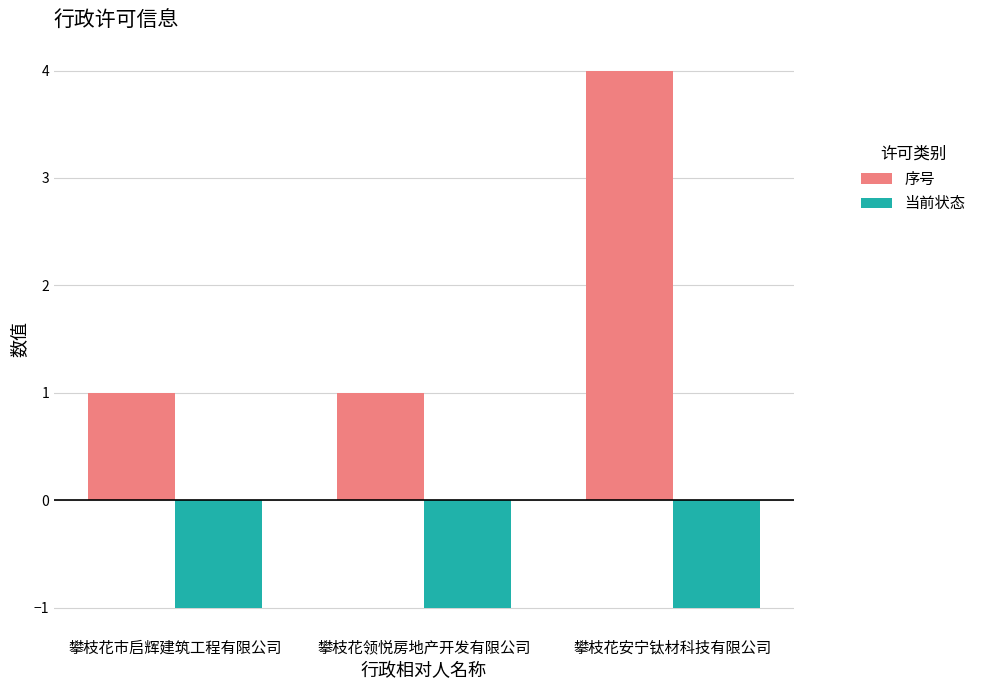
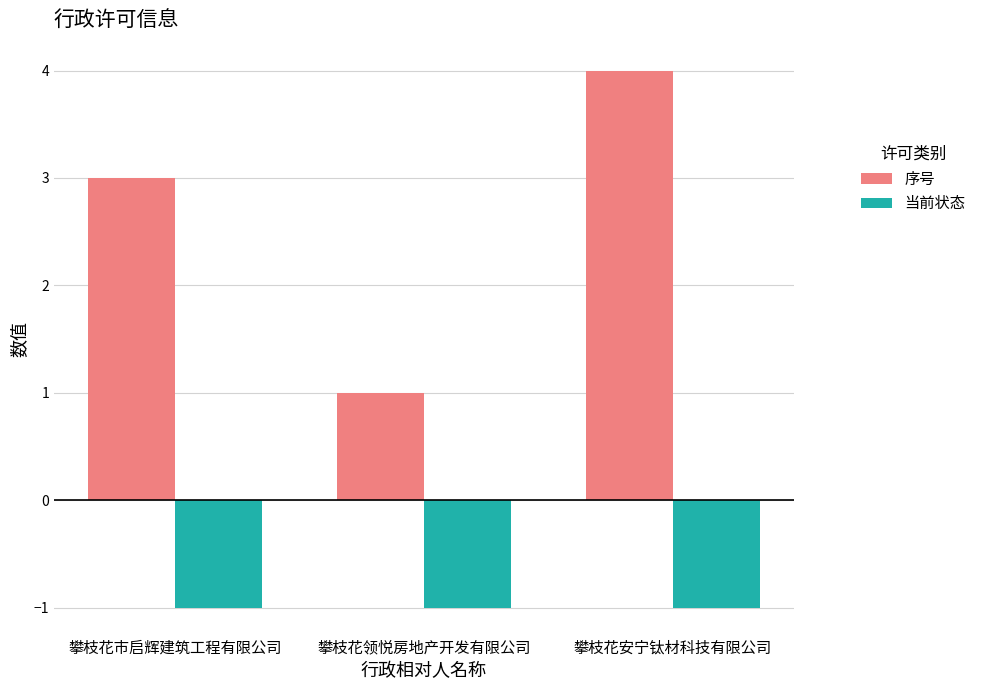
序号, 攀枝花市启辉建筑工程有限公司: 1 -> 3
